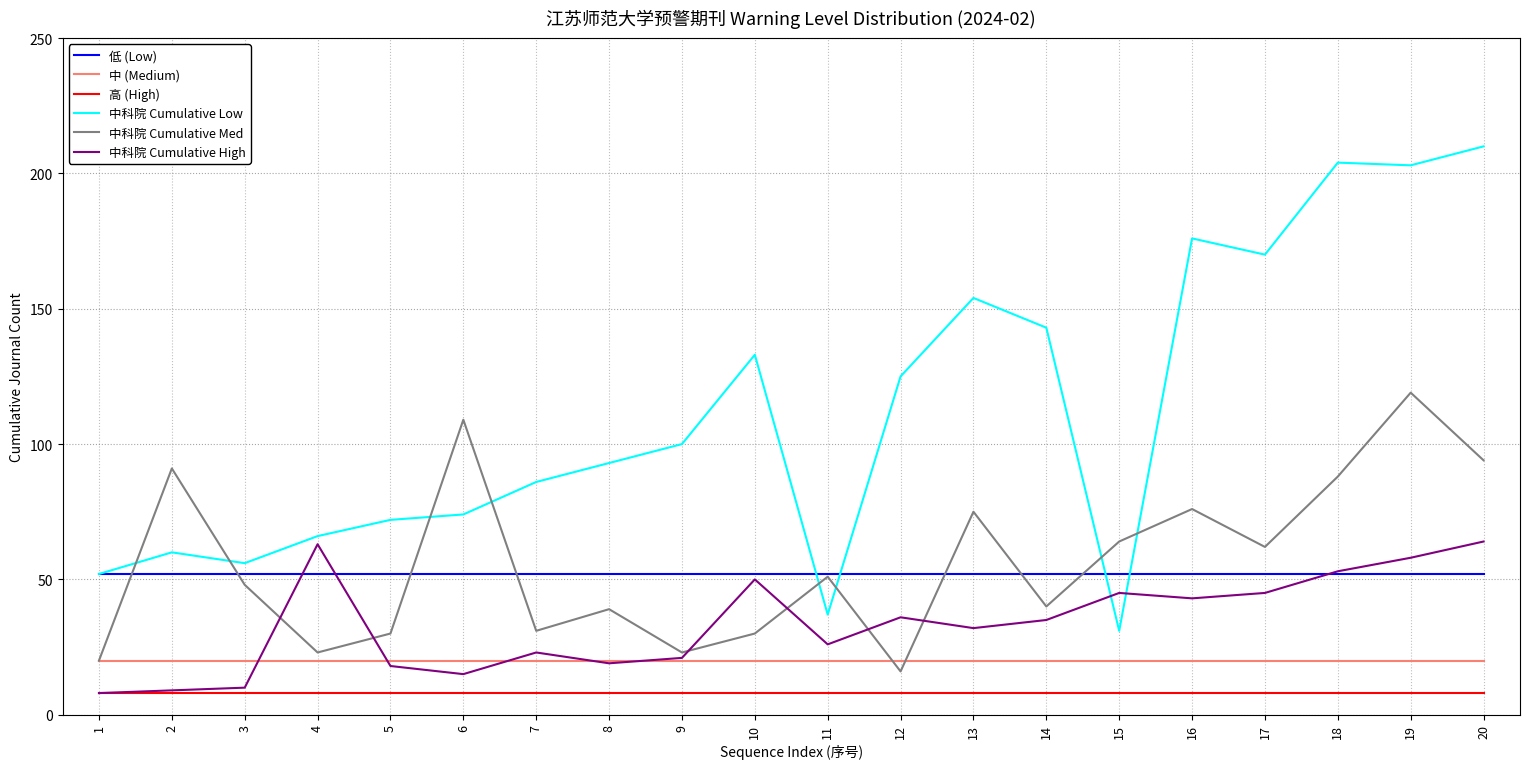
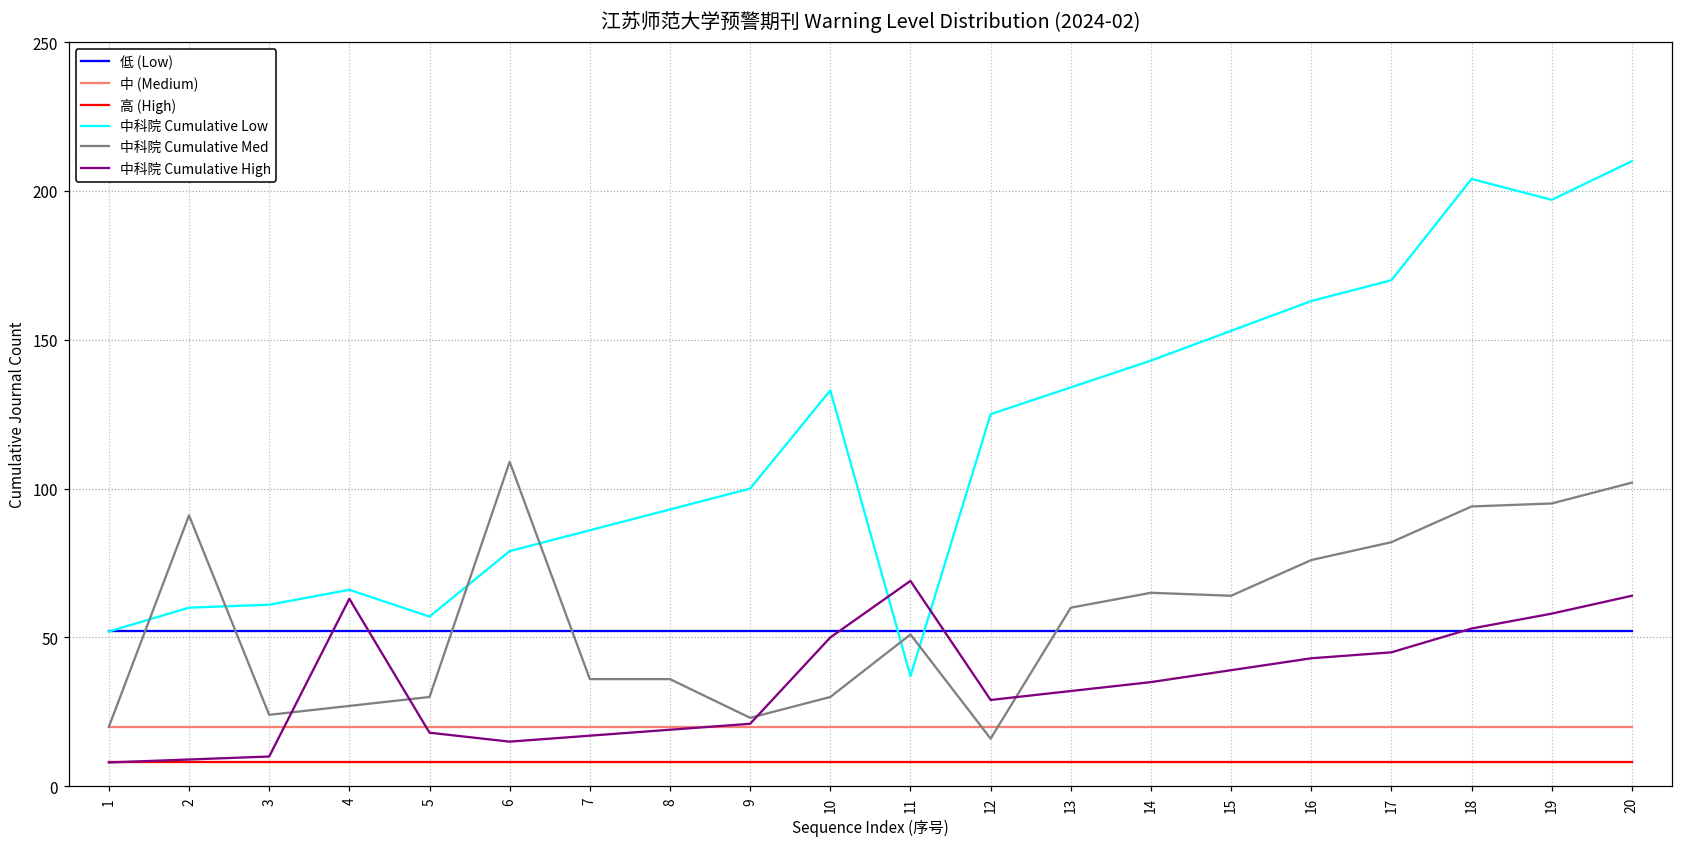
中科院 Cumulative Low, 3: 56 -> 61
中科院 Cumulative Med, 3: 48 -> 24
中科院 Cumulative Med, 4: 23 -> 27
中科院 Cumulative Low, 5: 72 -> 57
中科院 Cumulative Low, 6: 74 -> 79
中科院 Cumulative Med, 7: 31 -> 36
中科院 Cumulative High, 7: 23 -> 17
中科院 Cumulative Med, 8: 39 -> 36
中科院 Cumulative High, 11: 26 -> 69
中科院 Cumulative High, 12: 36 -> 29
中科院 Cumulative Low, 13: 154 -> 134
中科院 Cumulative Med, 13: 75 -> 60
中科院 Cumulative Med, 14: 40 -> 65
中科院 Cumulative Low, 15: 31 -> 153
中科院 Cumulative High, 15: 45 -> 39
中科院 Cumulative Low, 16: 176 -> 163
中科院 Cumulative Med, 17: 62 -> 82
中科院 Cumulative Med, 18: 88 -> 94
中科院 Cumulative Low, 19: 203 -> 197
中科院 Cumulative Med, 19: 119 -> 95
中科院 Cumulative Med, 20: 94 -> 102
